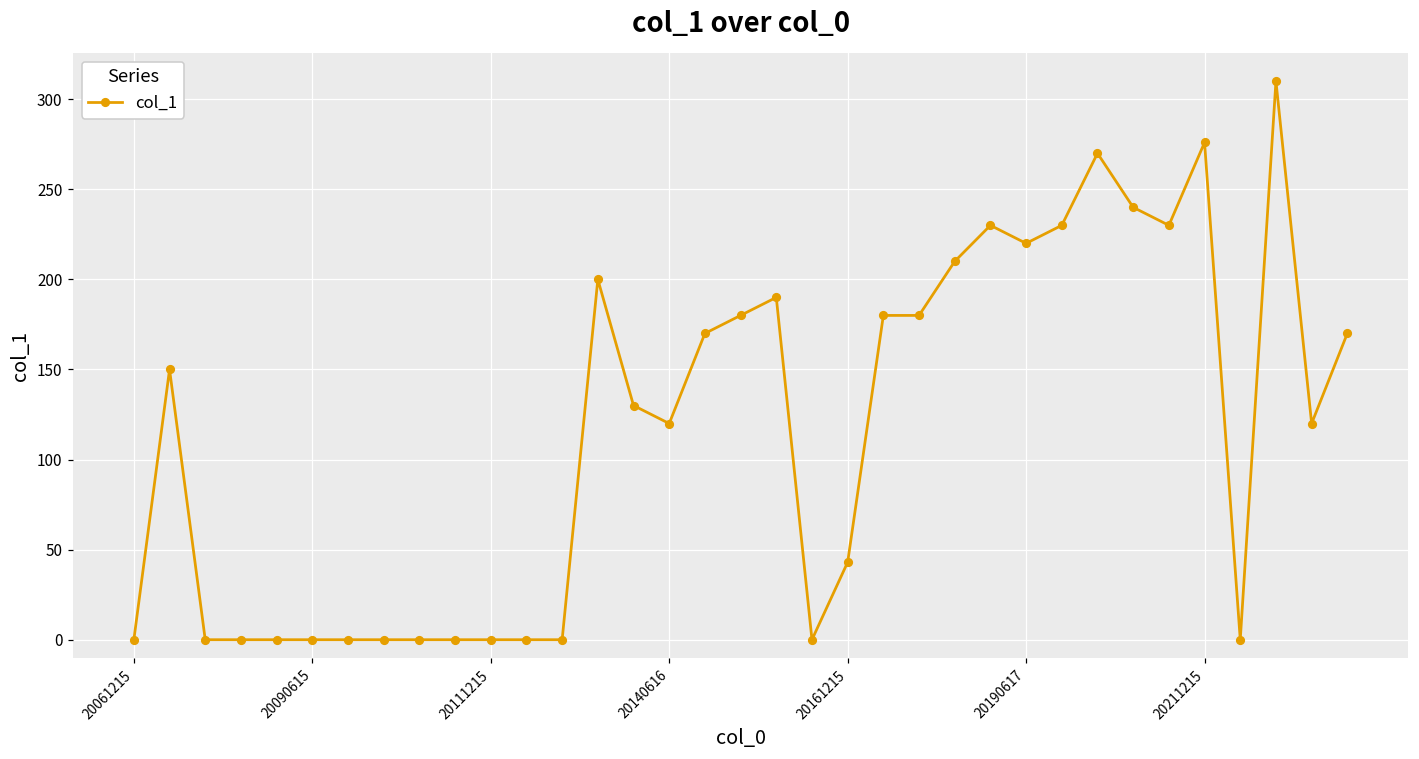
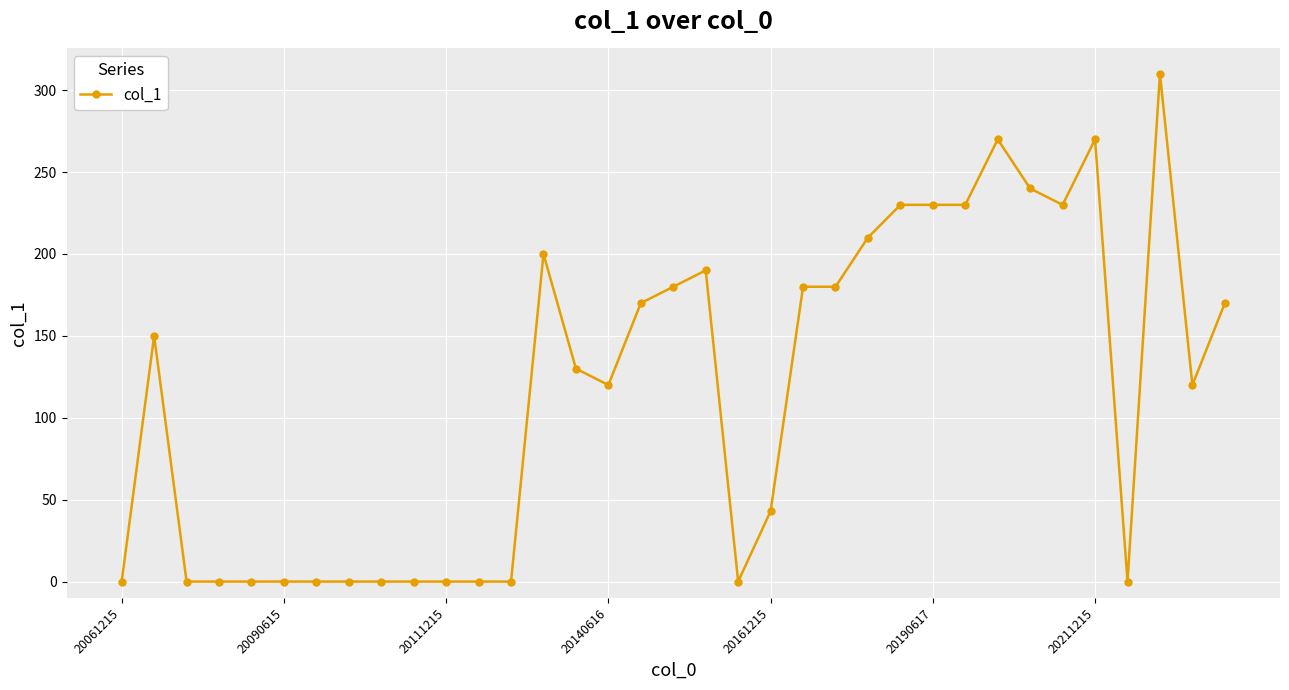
20190617: 220 -> 230
20211215: 276 -> 270
